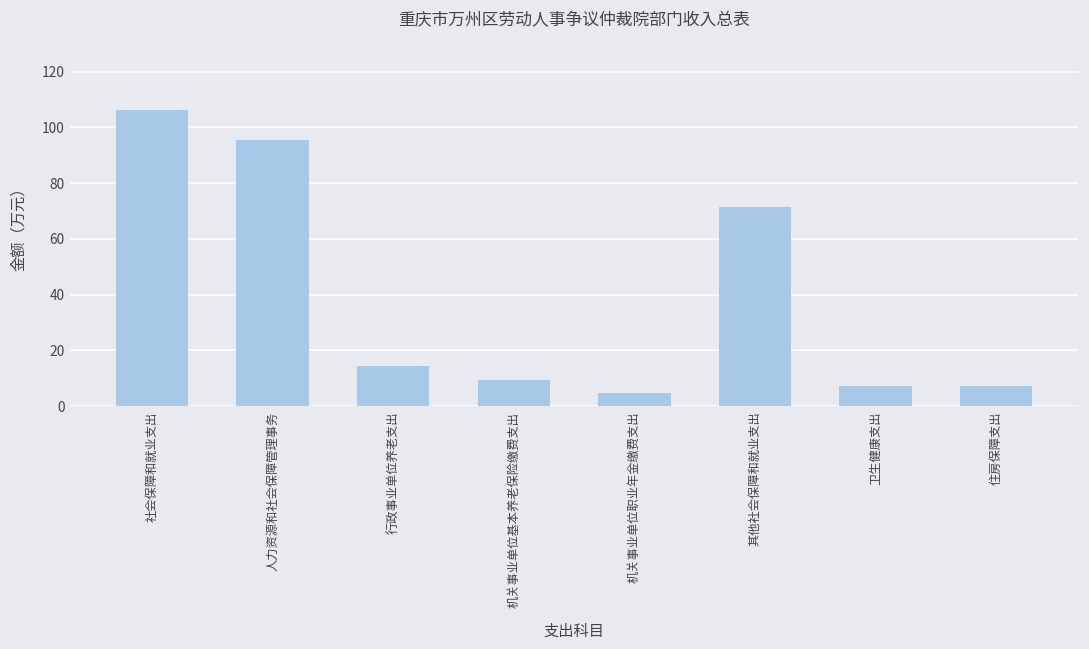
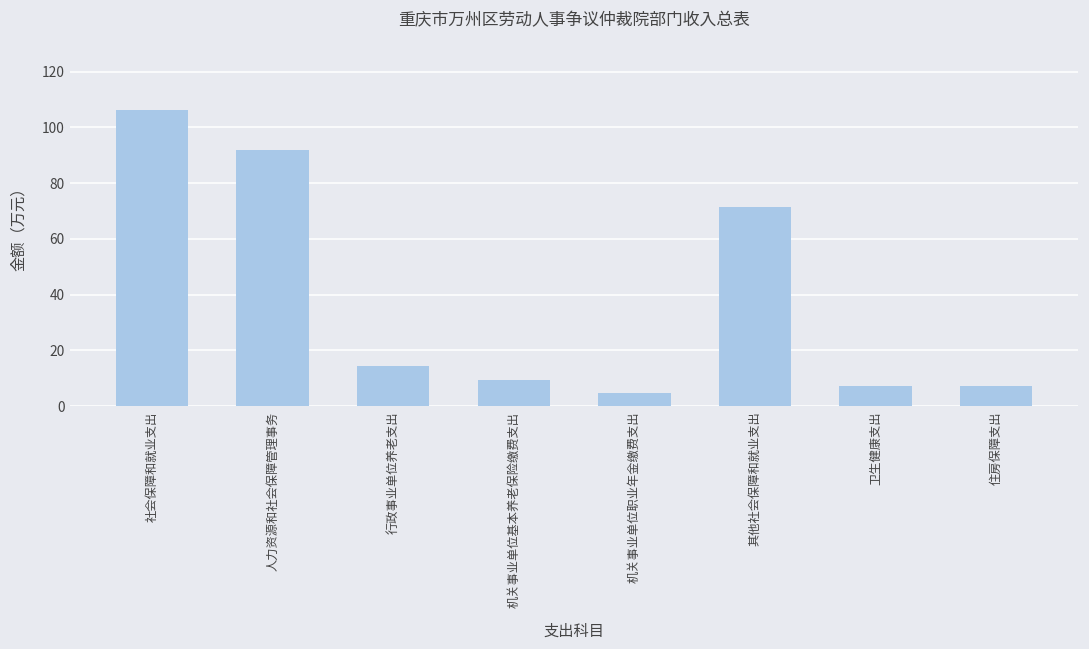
人力资源和社会保障管理事务: 95 -> 92
